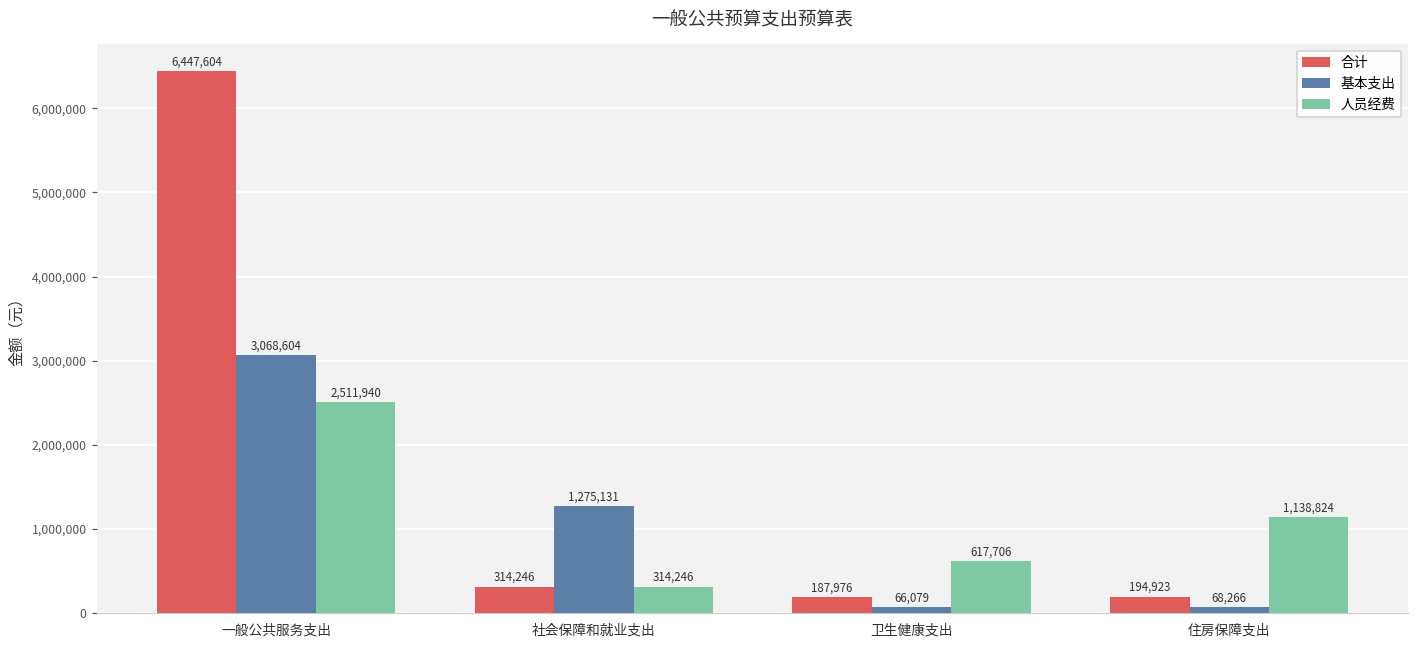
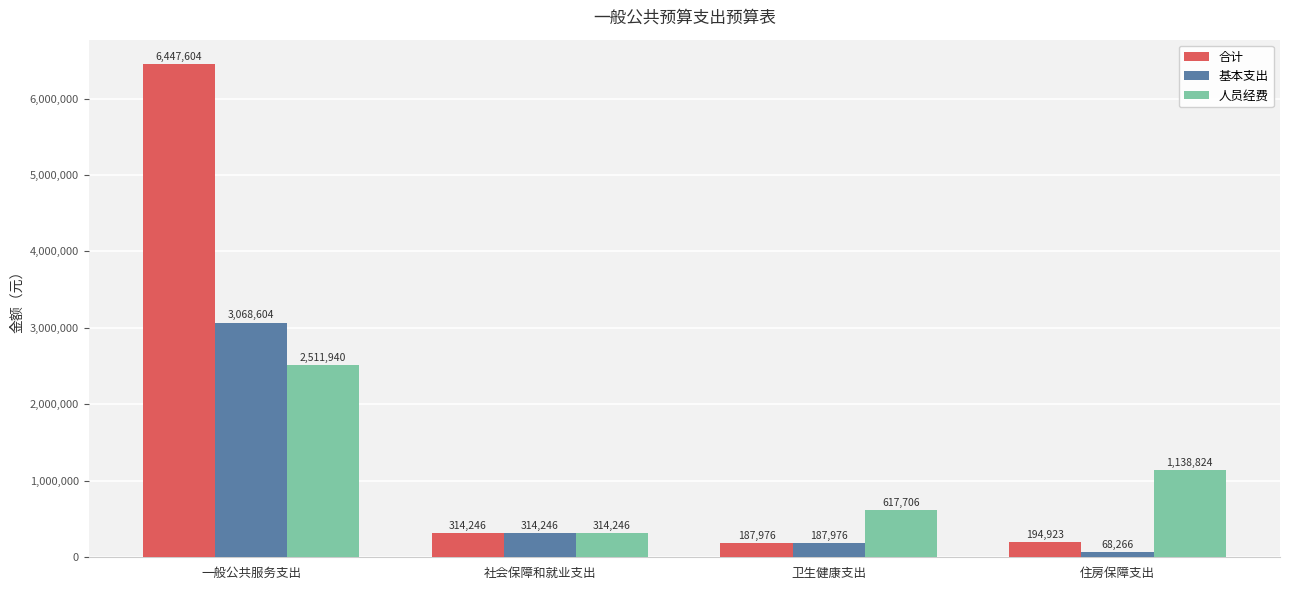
基本支出, 社会保障和就业支出: 1,275,131 -> 314,246
基本支出, 卫生健康支出: 66,079 -> 187,976
